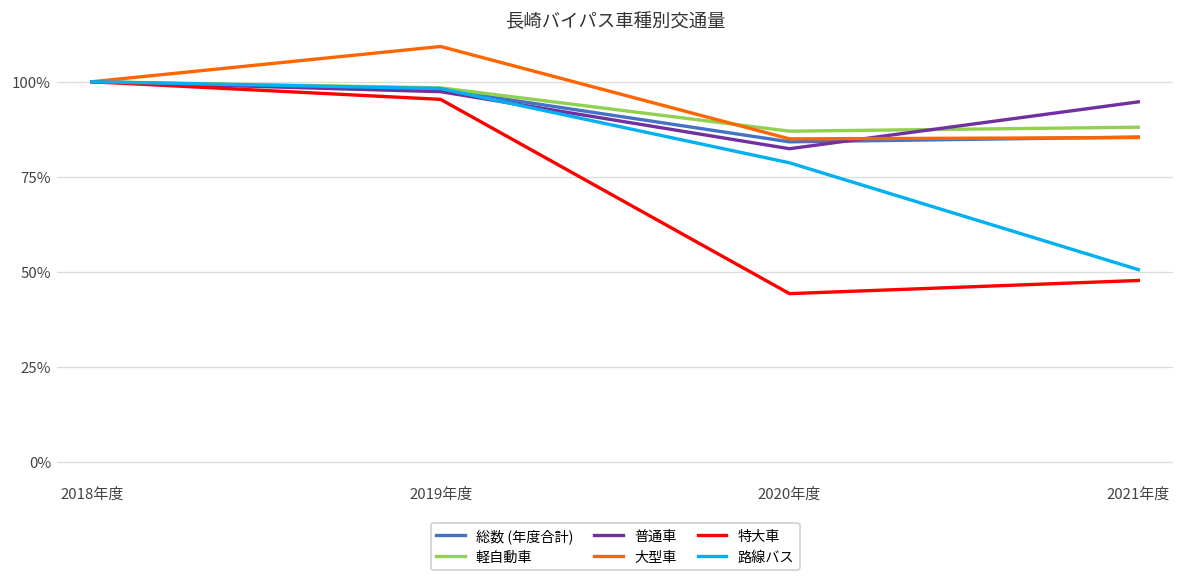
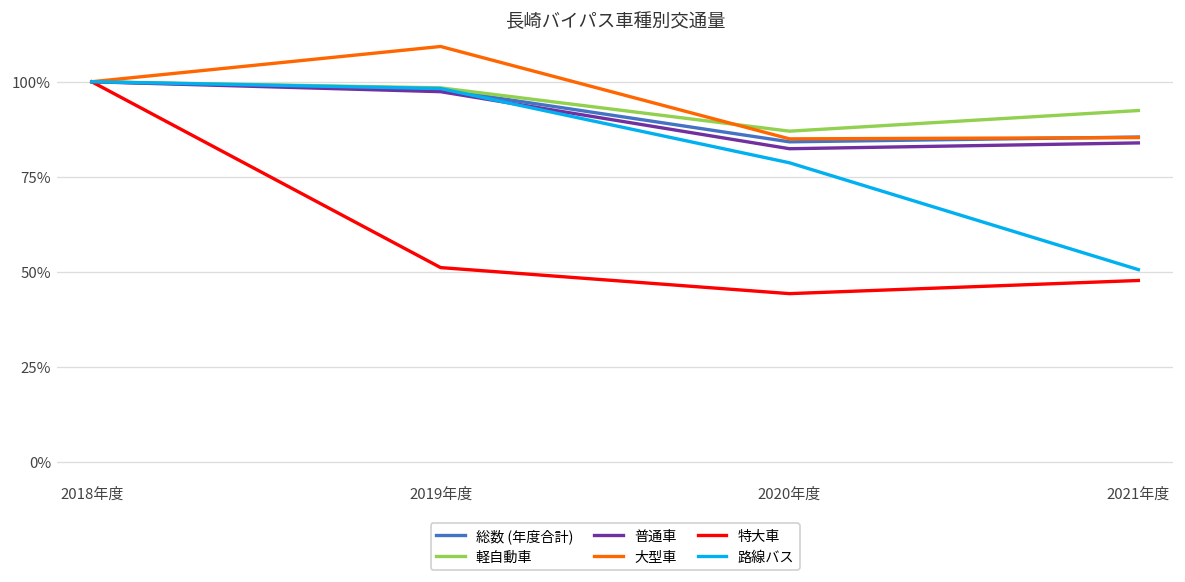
特大車, 2019年度: 95% -> 51%
軽自動車, 2021年度: 88% -> 92%
普通車, 2021年度: 95% -> 84%
